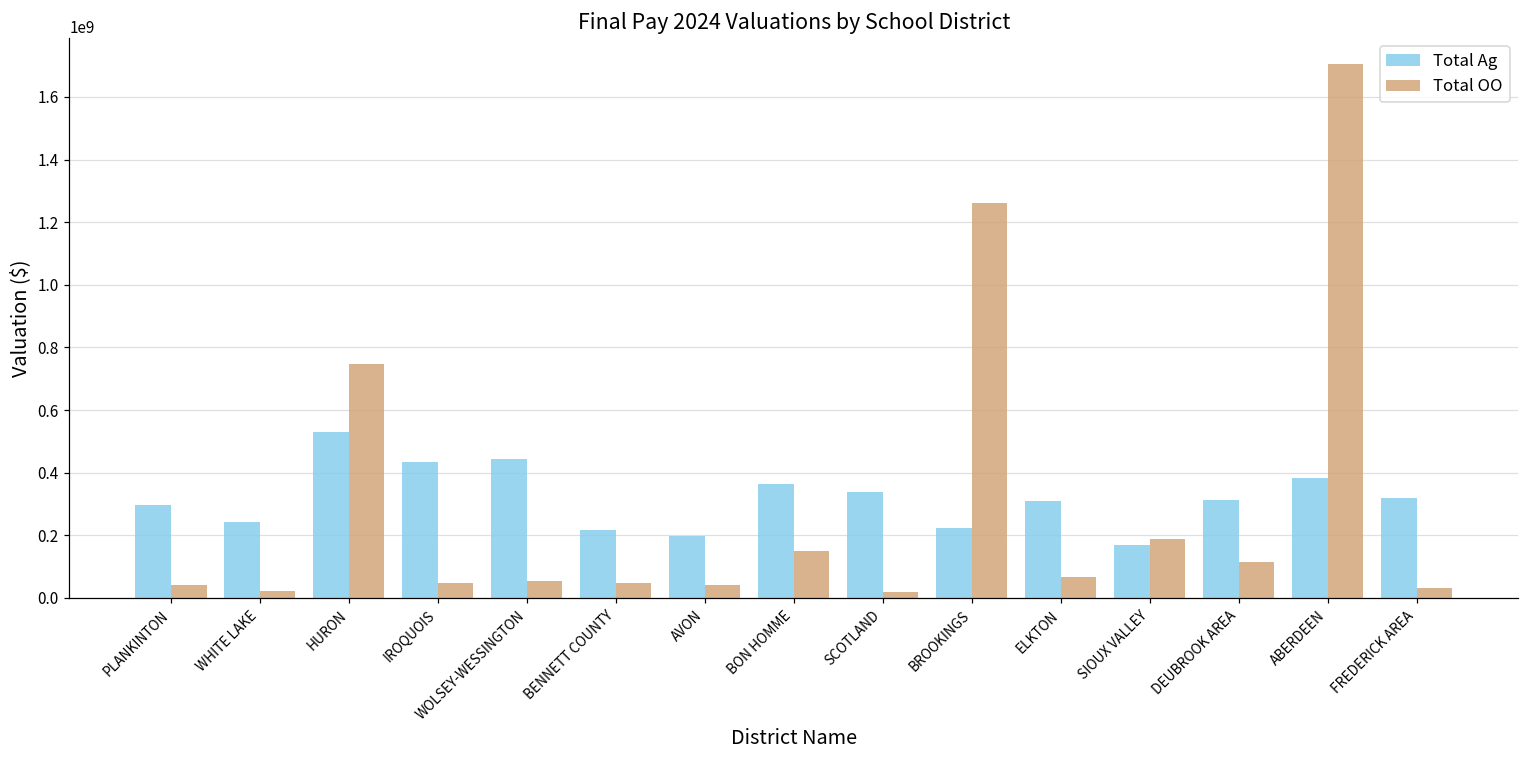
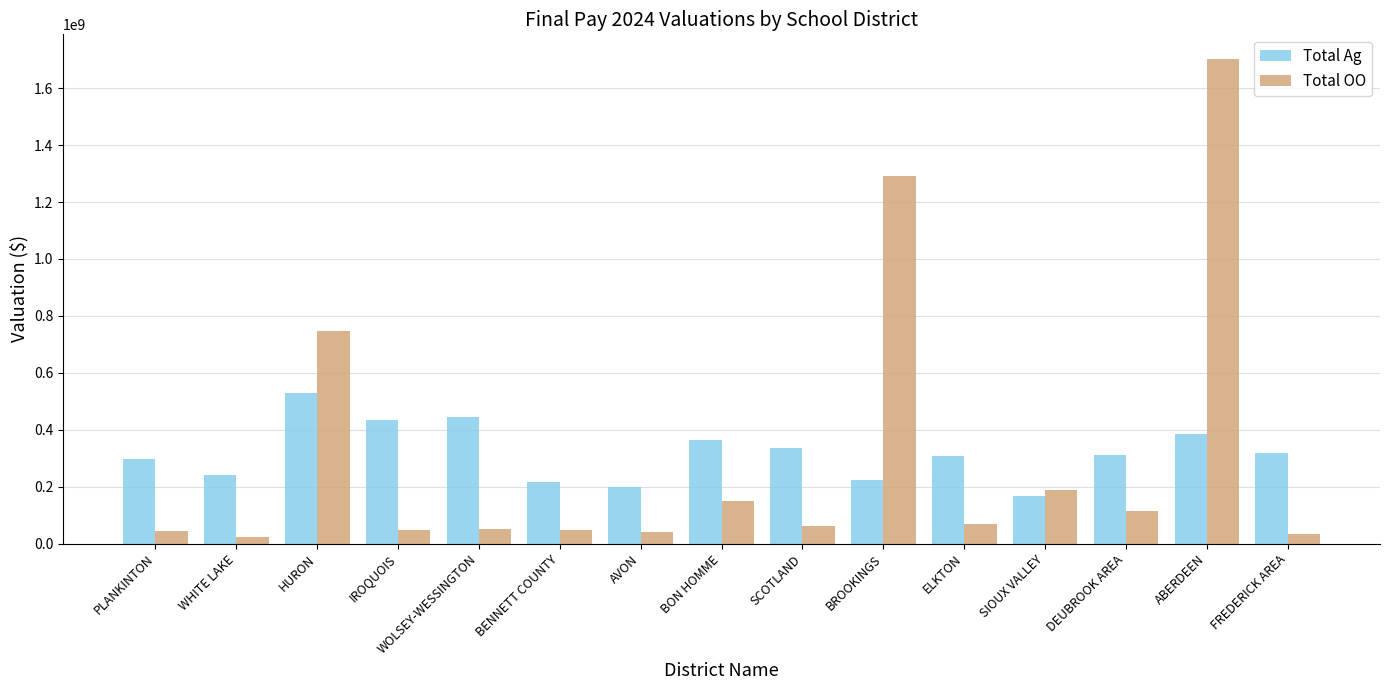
Total OO, SCOTLAND: 20000000 -> 60000000
Total OO, BROOKINGS: 1260000000 -> 1290000000
